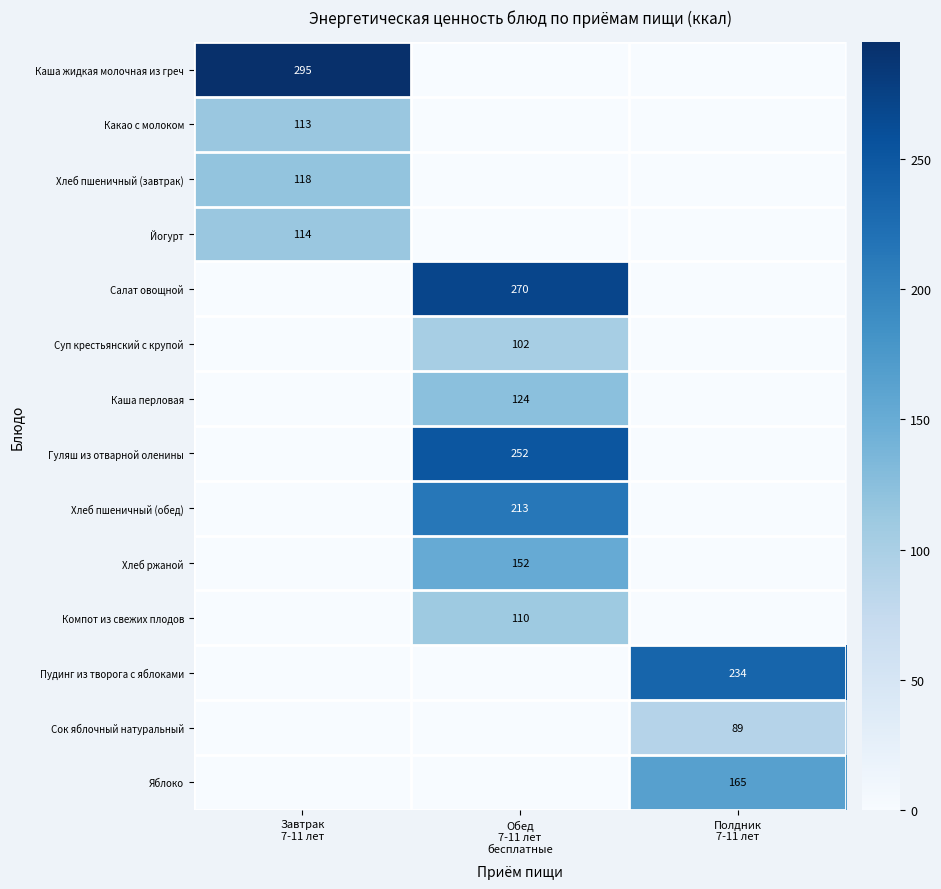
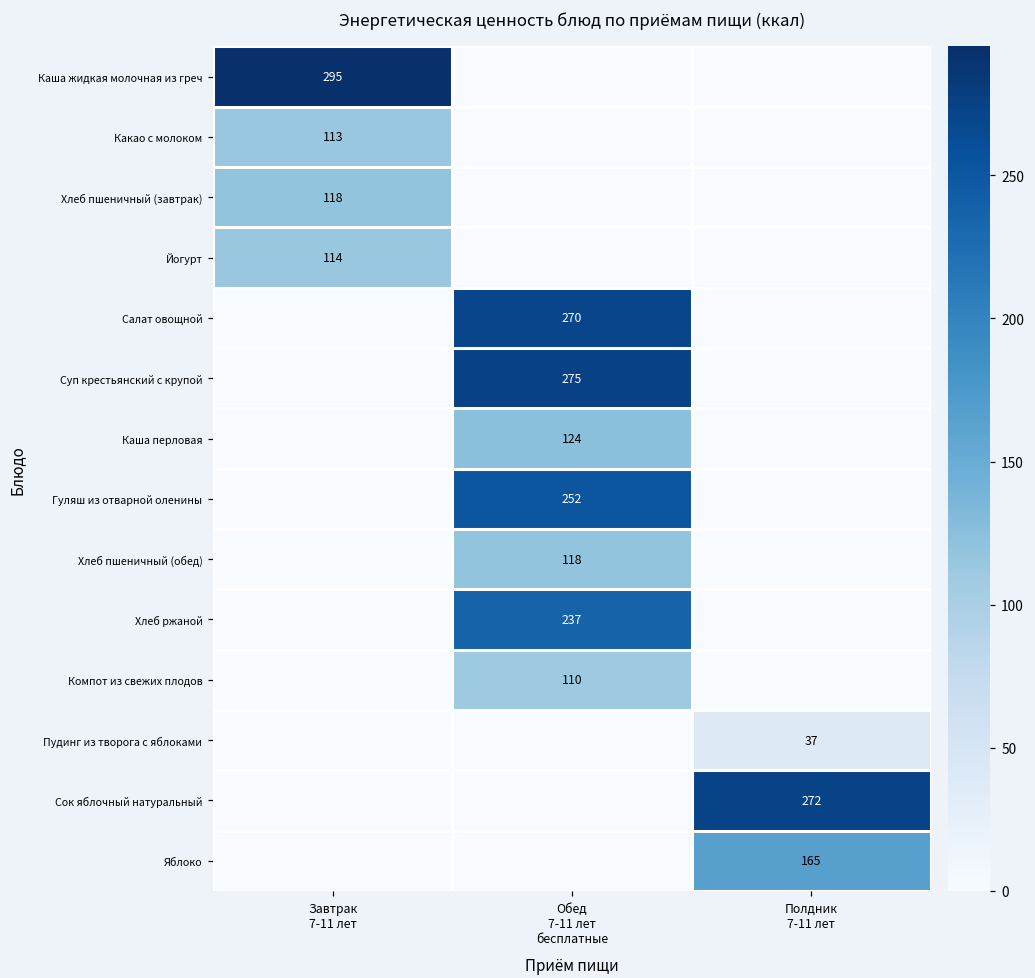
Суп крестьянский с крупой, Обед 7-11 лет бесплатные: 102 -> 275
Хлеб пшеничный (обед), Обед 7-11 лет бесплатные: 213 -> 118
Хлеб ржаной, Обед 7-11 лет бесплатные: 152 -> 237
Пудинг из творога с яблоками, Полдник 7-11 лет: 234 -> 37
Сок яблочный натуральный, Полдник 7-11 лет: 89 -> 272
